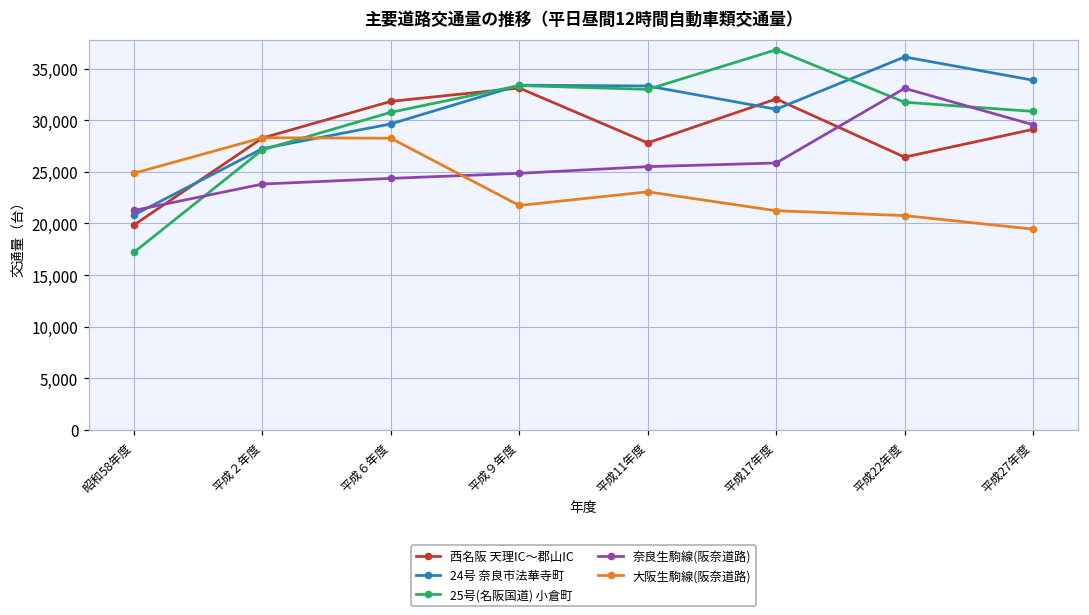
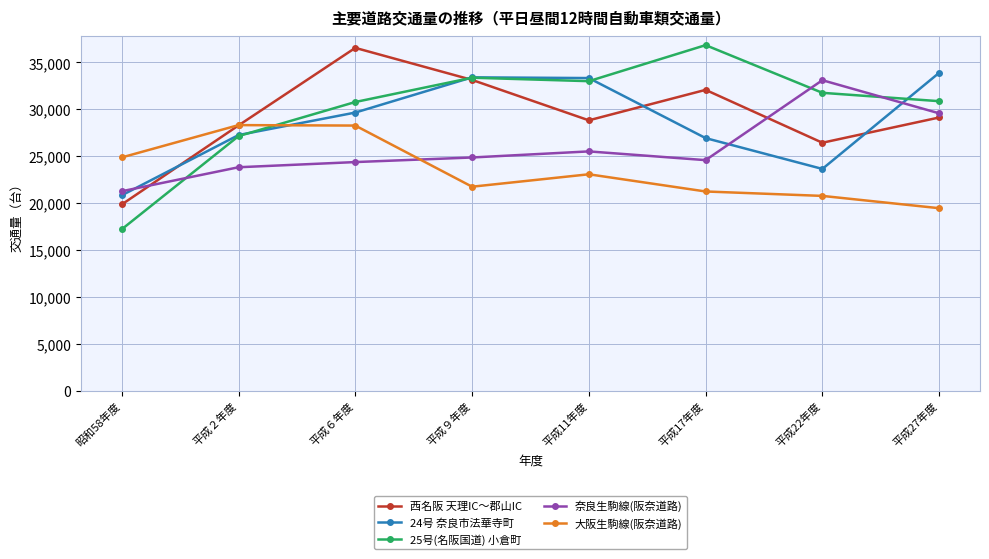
西名阪 天理IC～郡山IC, 平成６年度: 32,000 -> 37,000
西名阪 天理IC～郡山IC, 平成11年度: 28,000 -> 29,000
24号 奈良市法華寺町, 平成17年度: 31,000 -> 27,000
奈良生駒線(阪奈道路), 平成17年度: 26,000 -> 25,000
24号 奈良市法華寺町, 平成22年度: 36,000 -> 24,000
